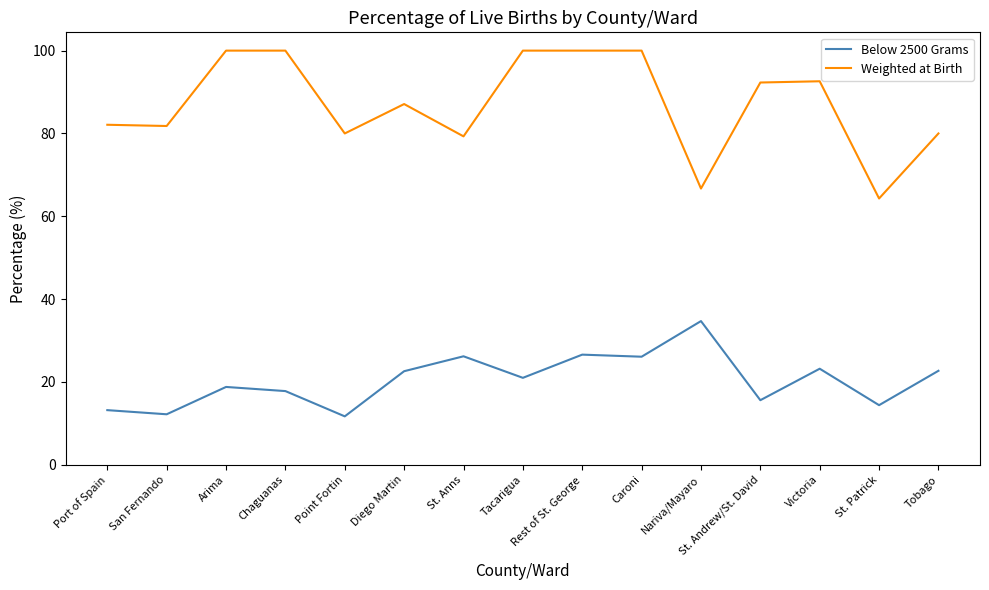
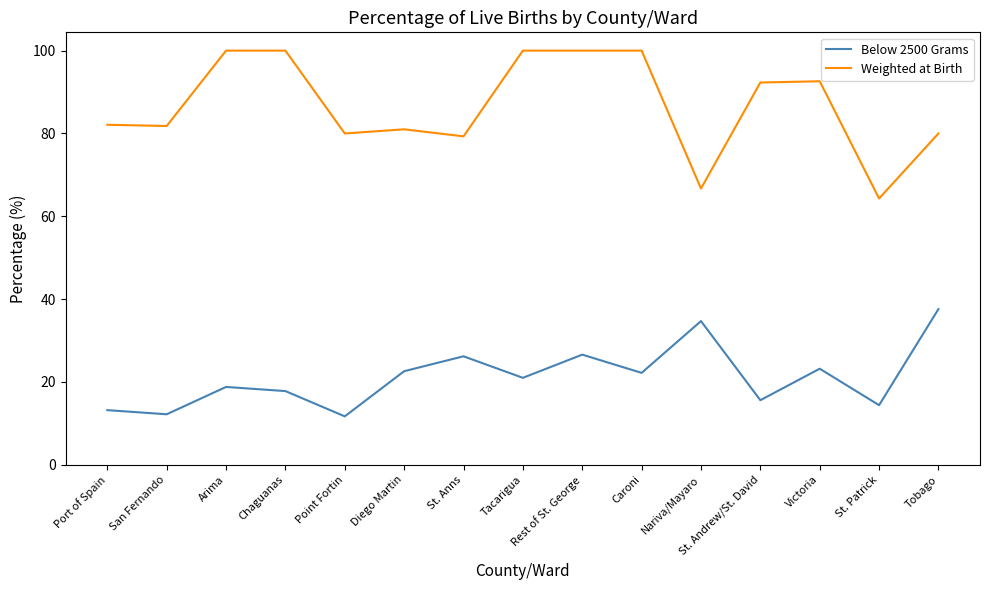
Weighted at Birth, Diego Martin: 87 -> 81
Below 2500 Grams, Caroni: 26 -> 22
Below 2500 Grams, Tobago: 23 -> 38
